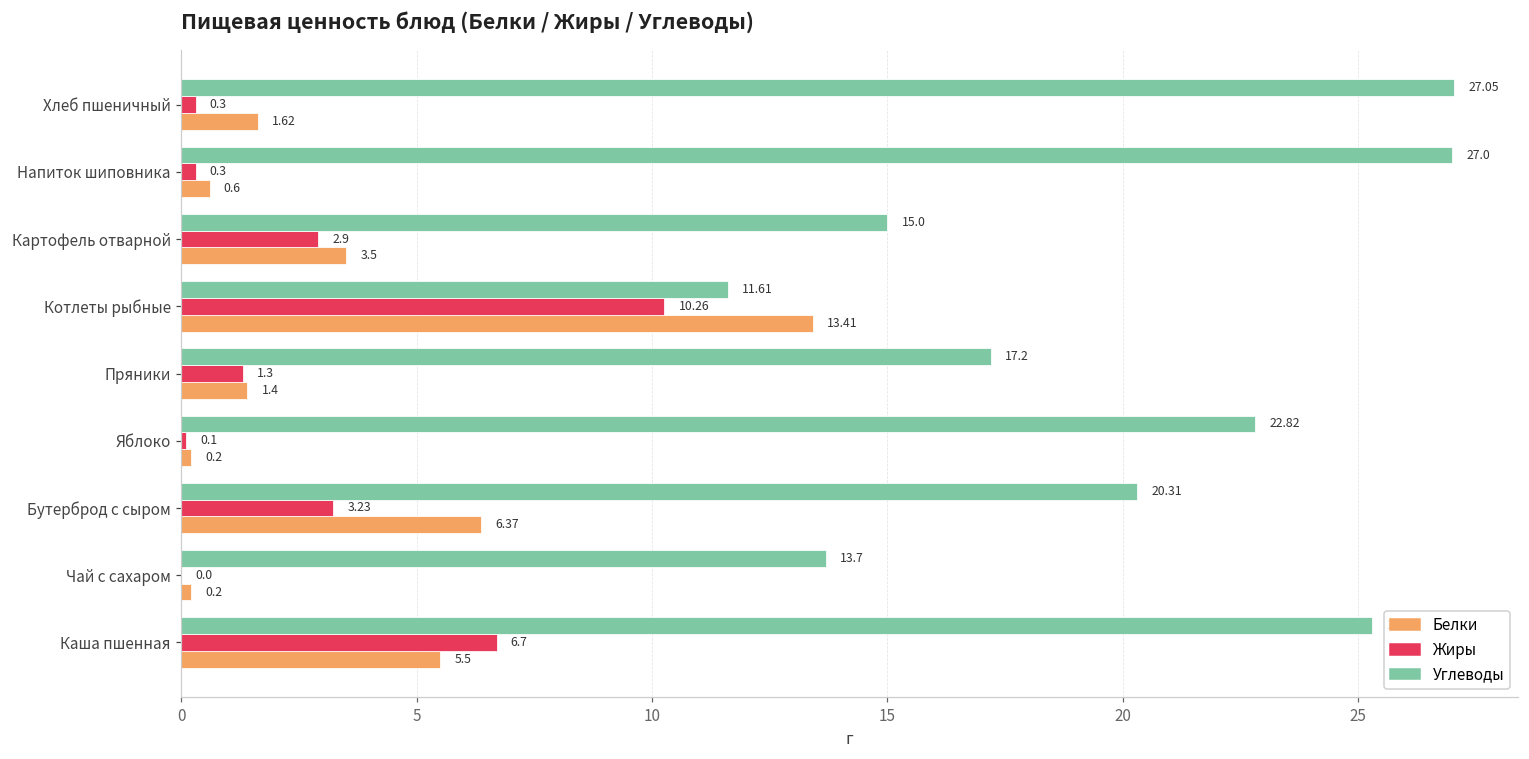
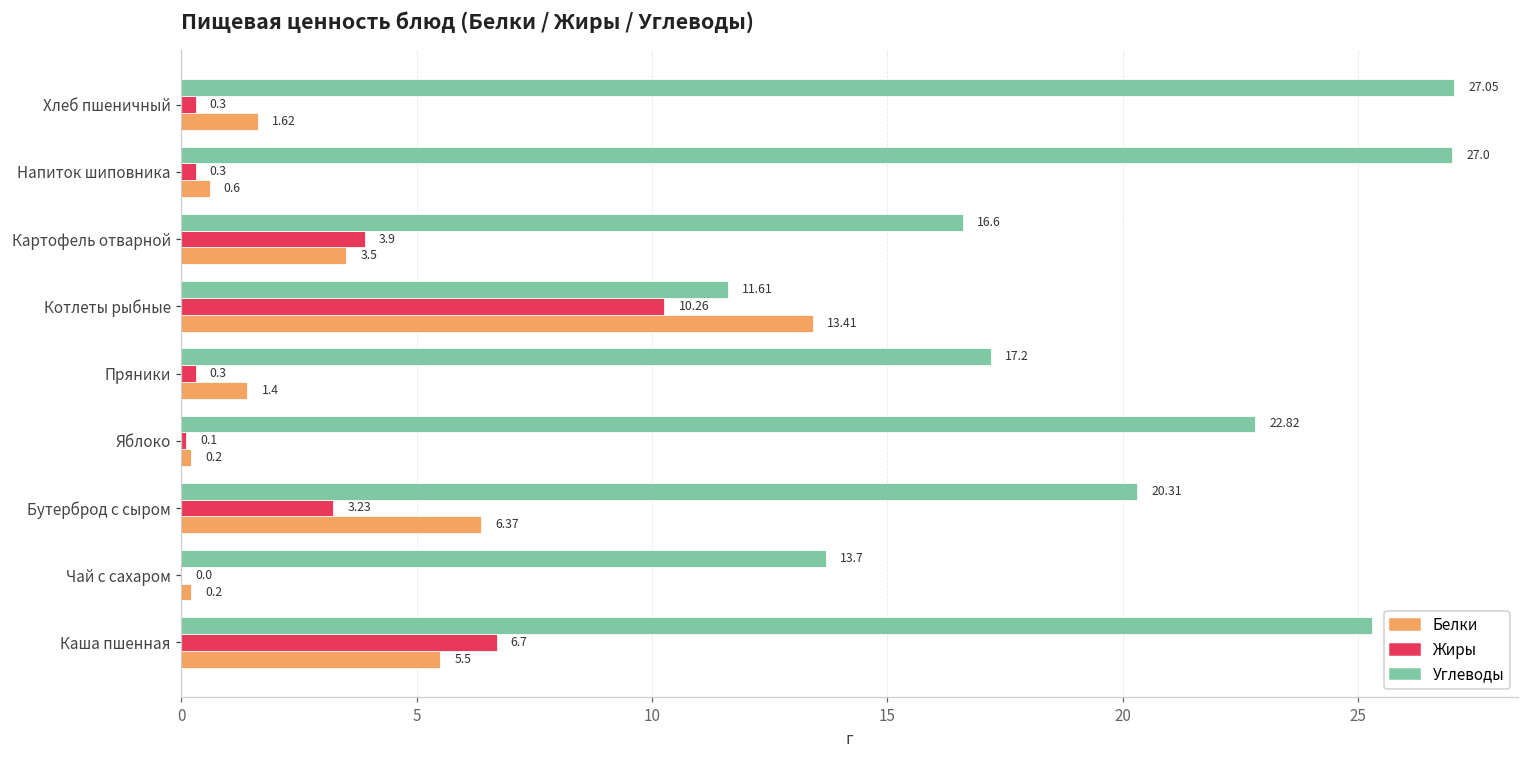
Углеводы, Картофель отварной: 15.0 -> 16.6
Жиры, Картофель отварной: 2.9 -> 3.9
Жиры, Пряники: 1.3 -> 0.3
